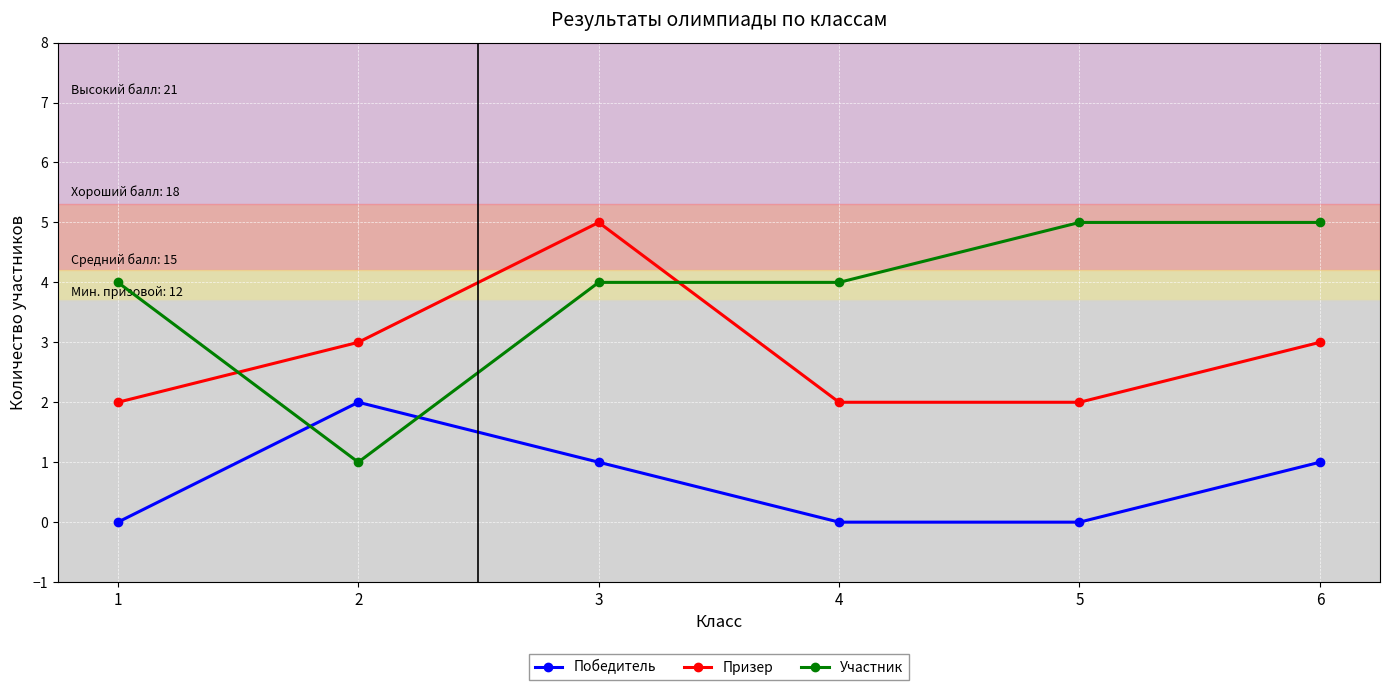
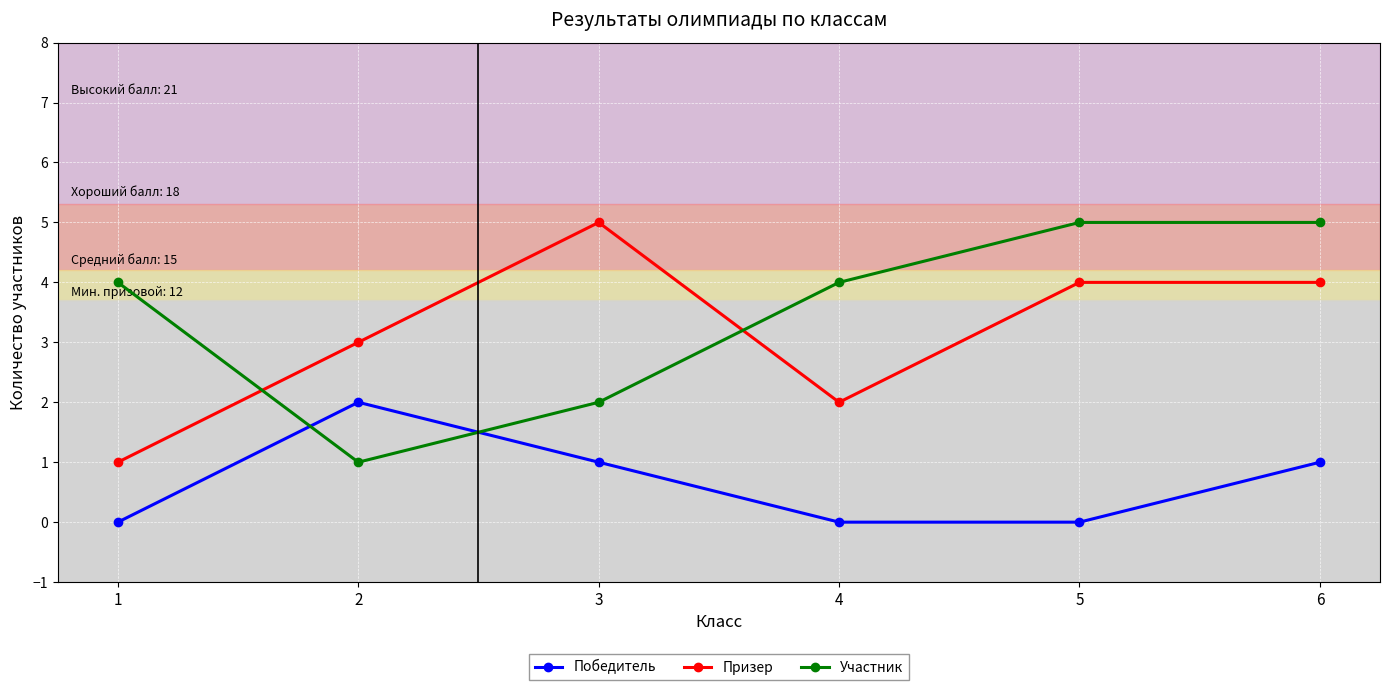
Призер, 1: 2 -> 1
Участник, 3: 4 -> 2
Призер, 5: 2 -> 4
Призер, 6: 3 -> 4
